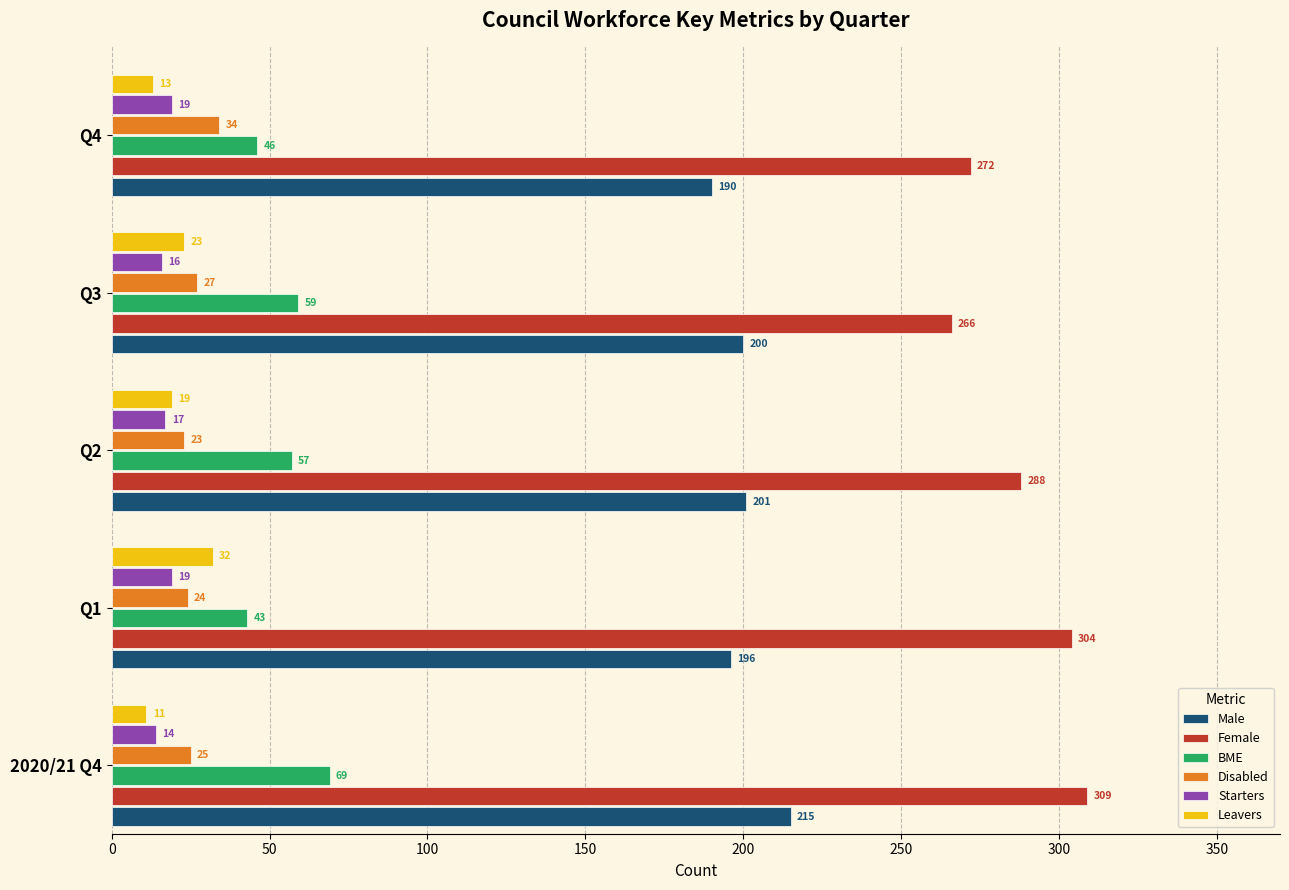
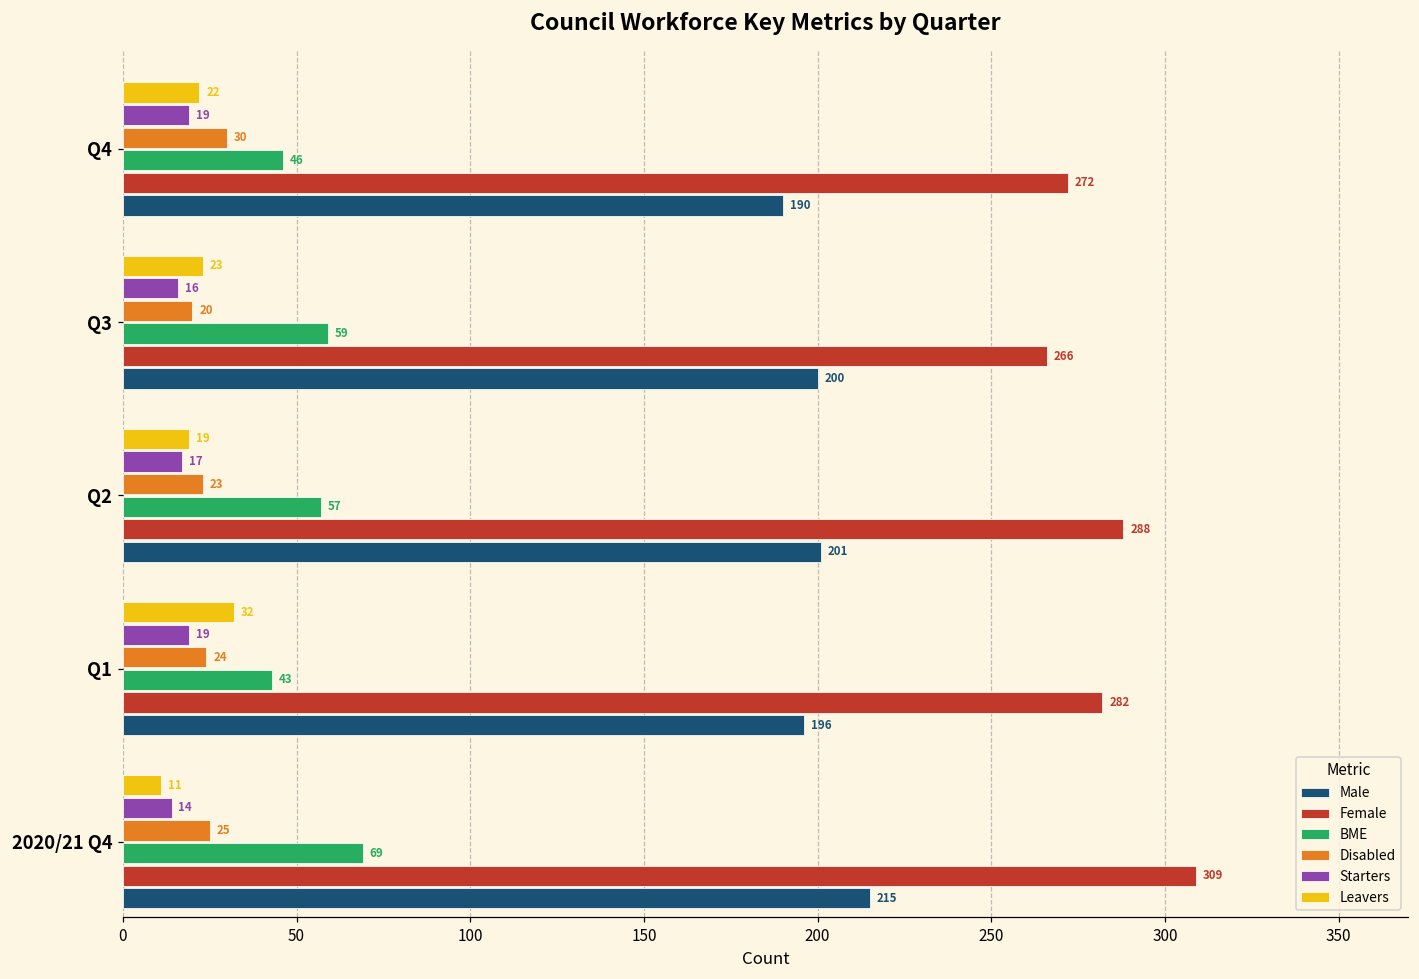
Leavers, Q4: 13 -> 22
Disabled, Q4: 34 -> 30
Disabled, Q3: 27 -> 20
Female, Q1: 304 -> 282
